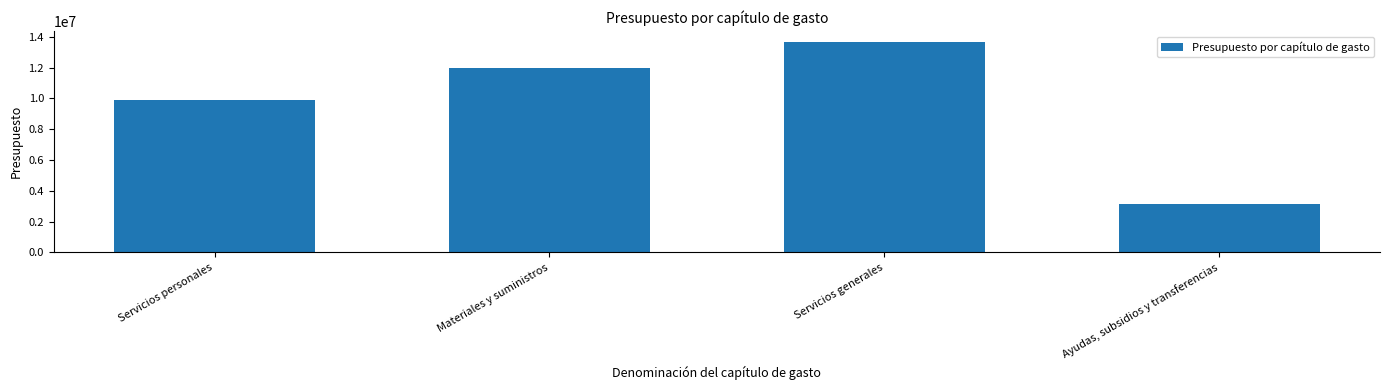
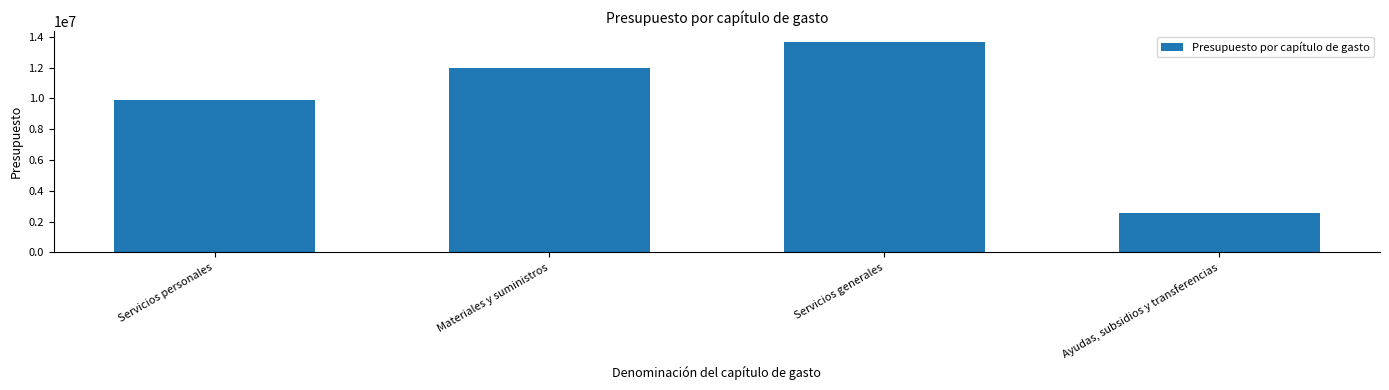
Ayudas, subsidios y transferencias: 3100000 -> 2600000
